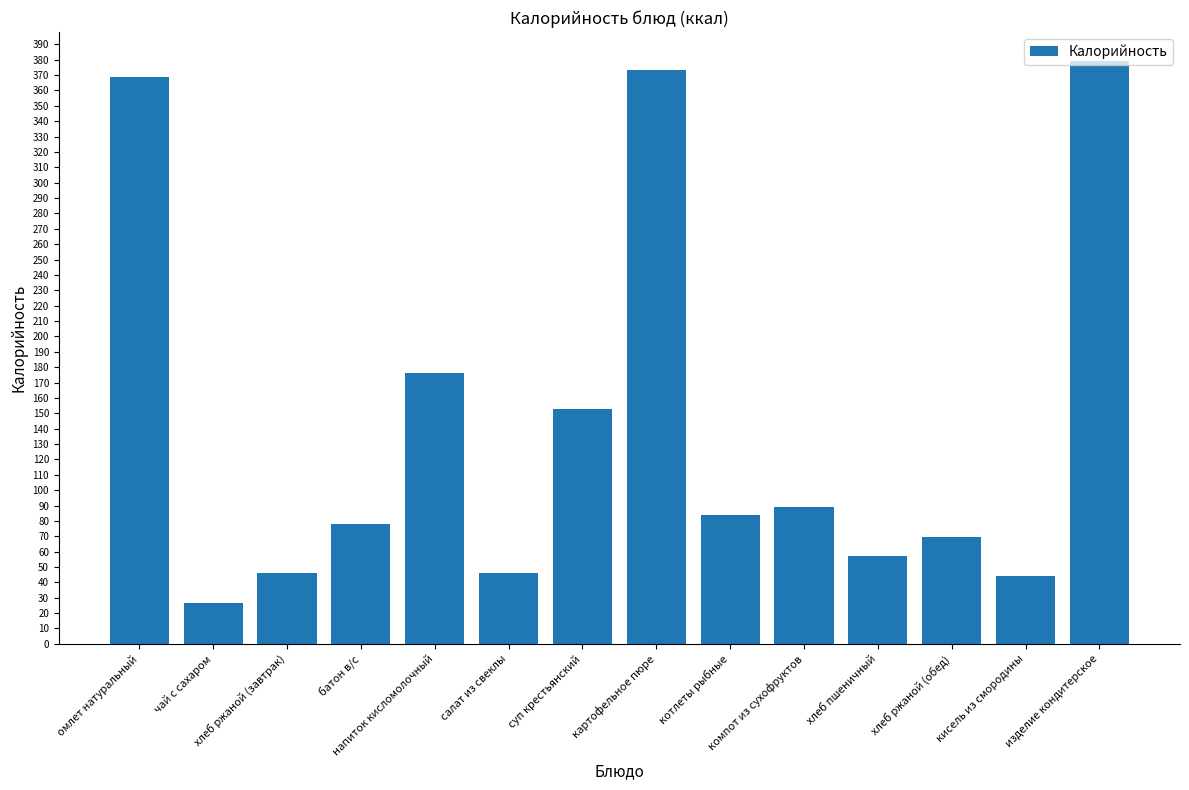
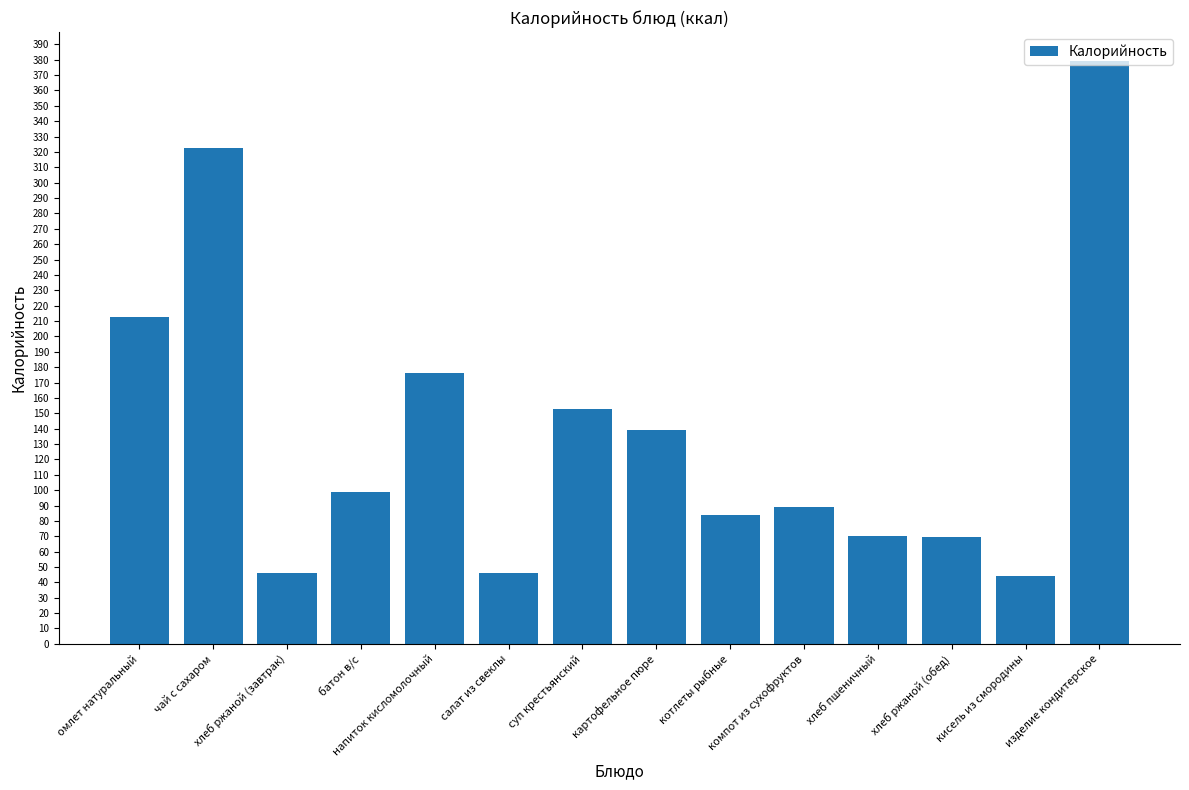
омлет натуральный: 369 -> 213
чай с сахаром: 27 -> 323
батон в/с: 78 -> 99
картофельное пюре: 374 -> 139
хлеб пшеничный: 57 -> 70
